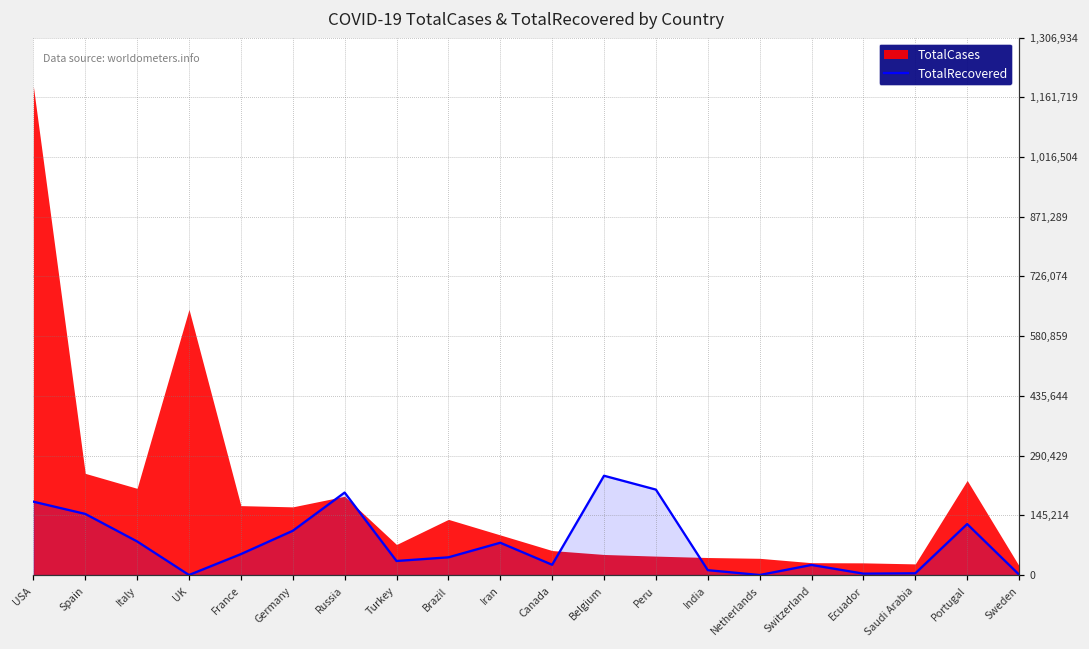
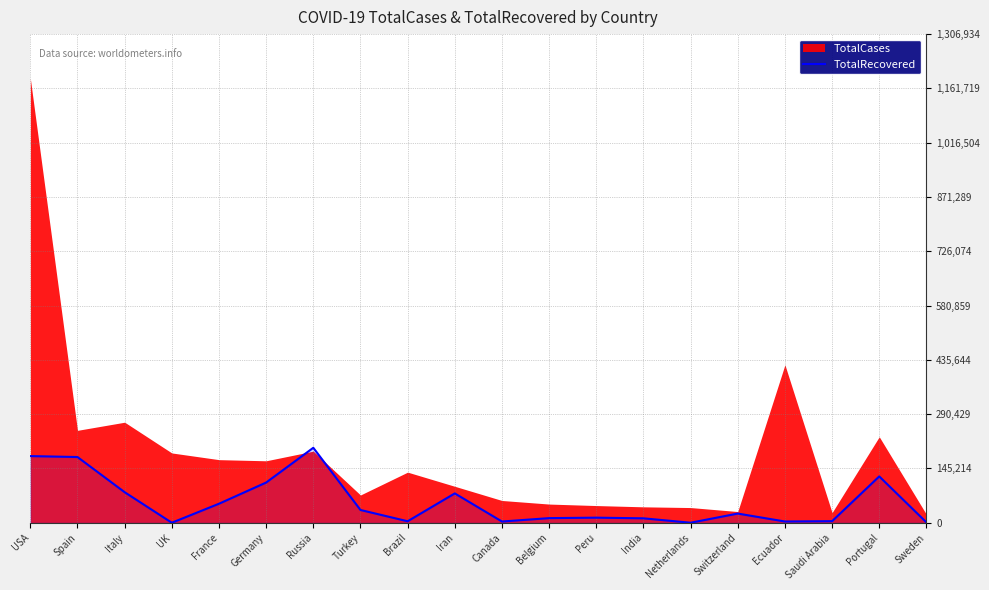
TotalRecovered, Spain: 150,000 -> 180,000
TotalCases, Italy: 210,000 -> 270,000
TotalCases, UK: 650,000 -> 190,000
TotalRecovered, Brazil: 40,000 -> 0
TotalRecovered, Canada: 20,000 -> 0
TotalRecovered, Belgium: 240,000 -> 10,000
TotalRecovered, Peru: 210,000 -> 10,000
TotalCases, Ecuador: 30,000 -> 420,000
